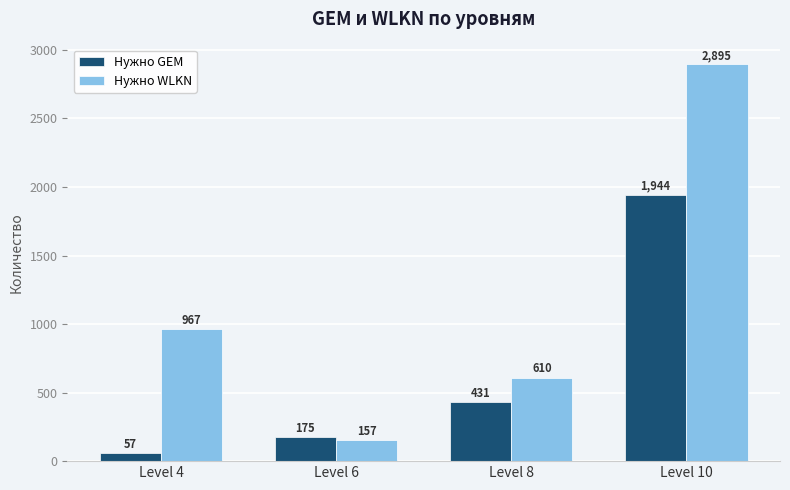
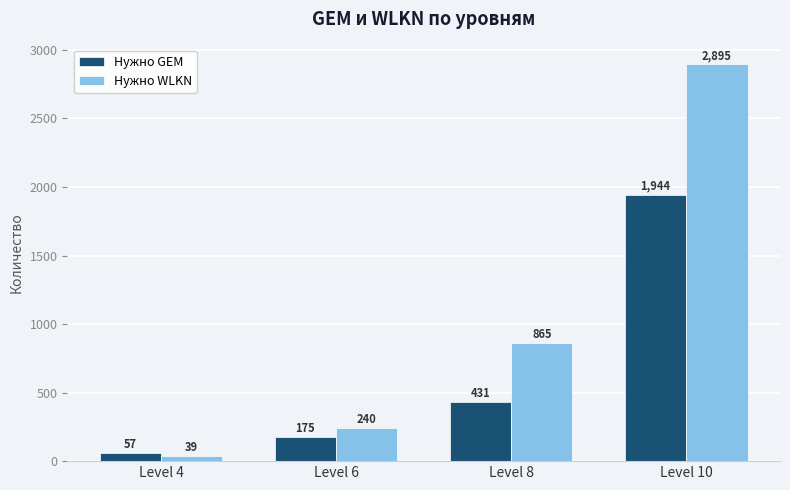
Нужно WLKN, Level 4: 967 -> 39
Нужно WLKN, Level 6: 157 -> 240
Нужно WLKN, Level 8: 610 -> 865
